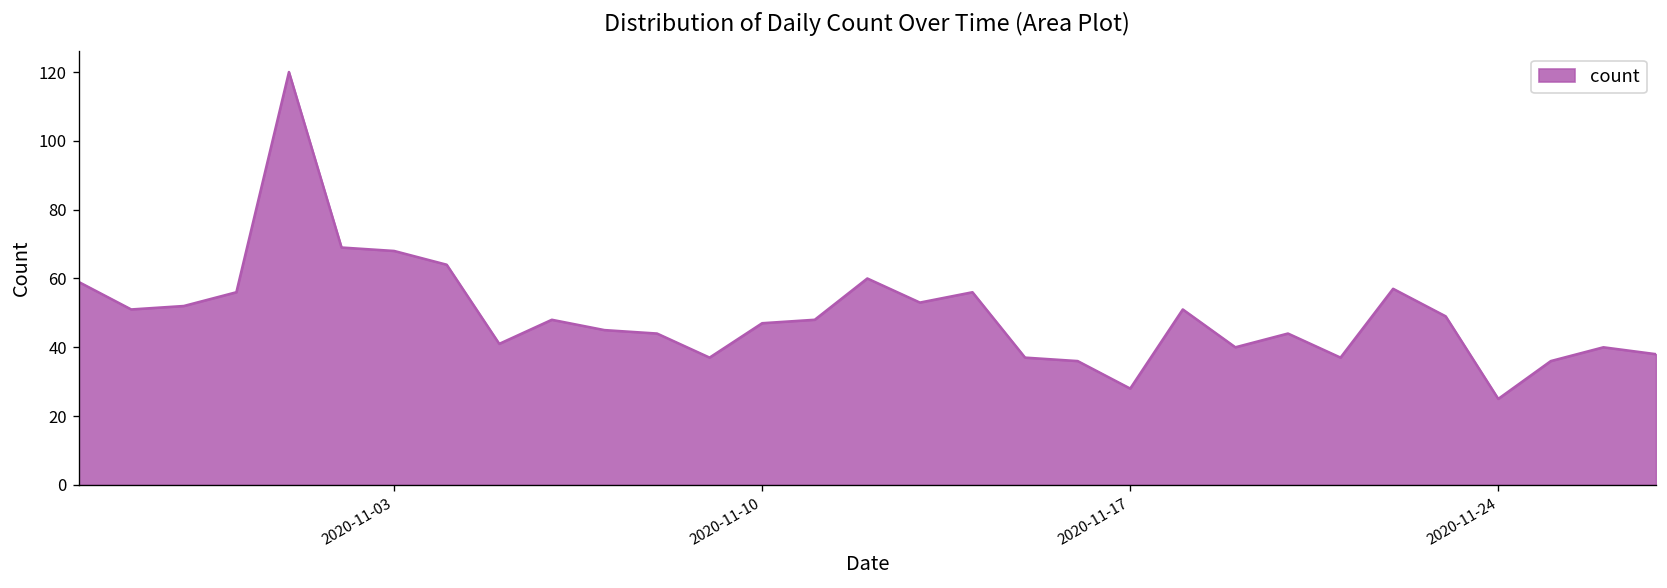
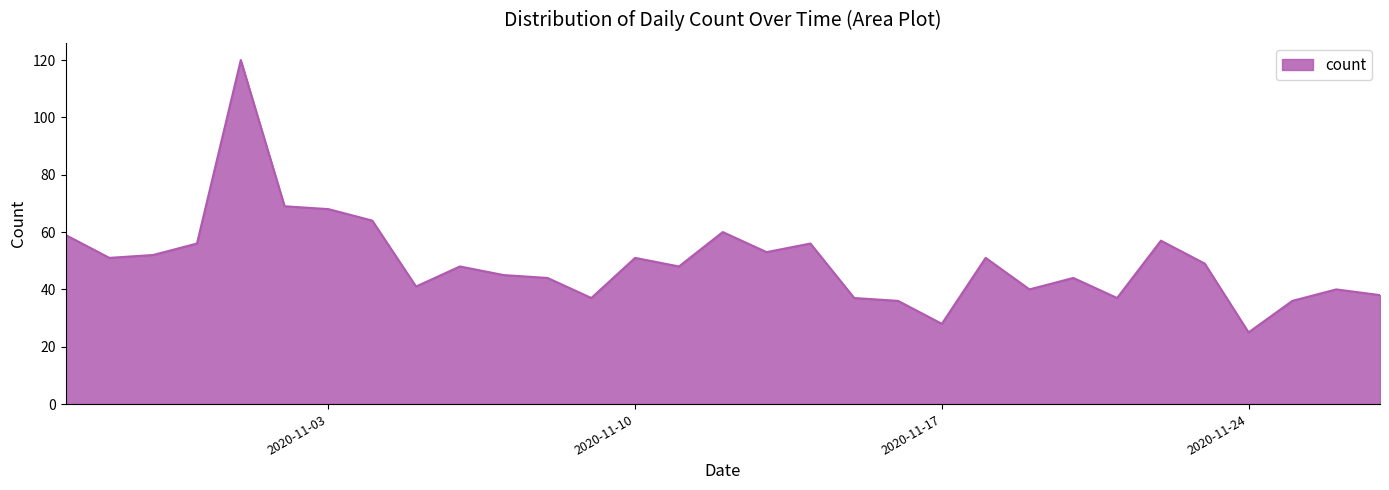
2020-11-10: 47 -> 51
